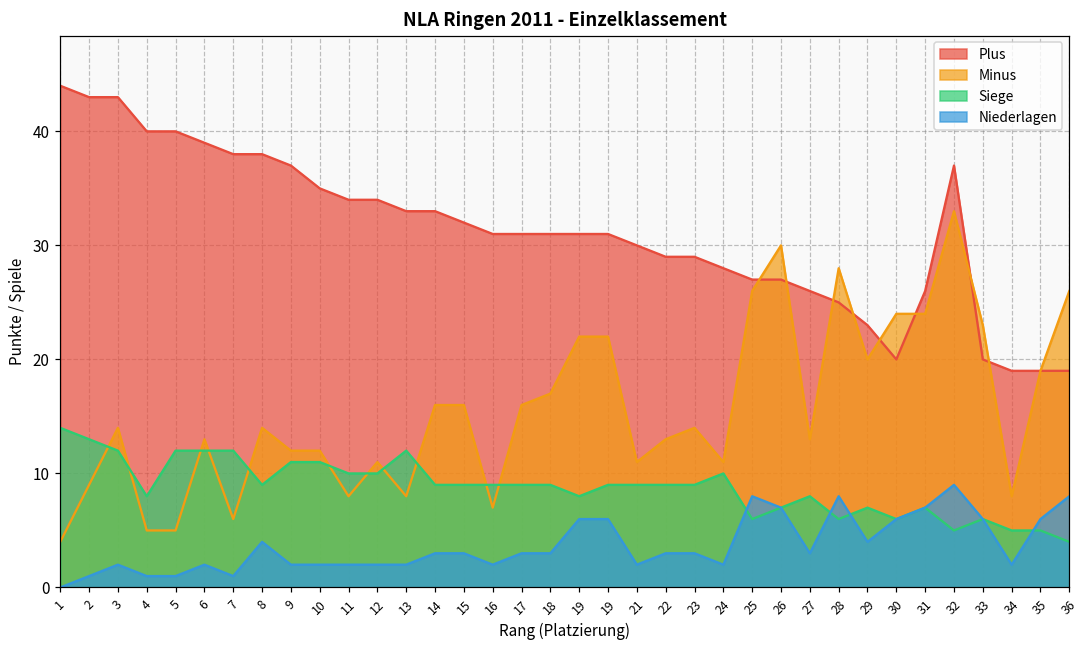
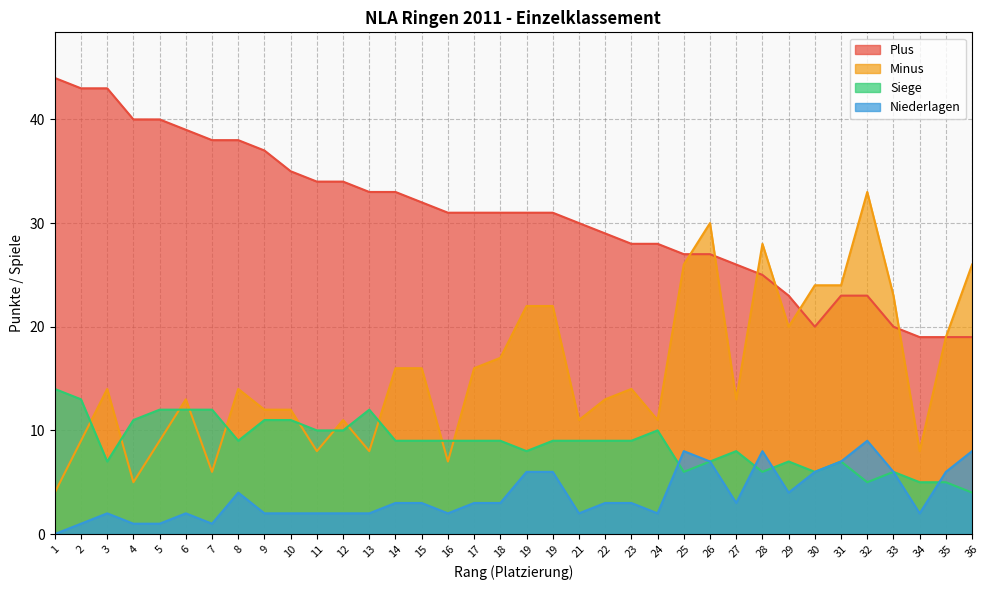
Siege, 3: 12 -> 7
Siege, 4: 8 -> 11
Minus, 5: 5 -> 9
Plus, 23: 29 -> 28
Plus, 31: 26 -> 23
Plus, 32: 37 -> 23
